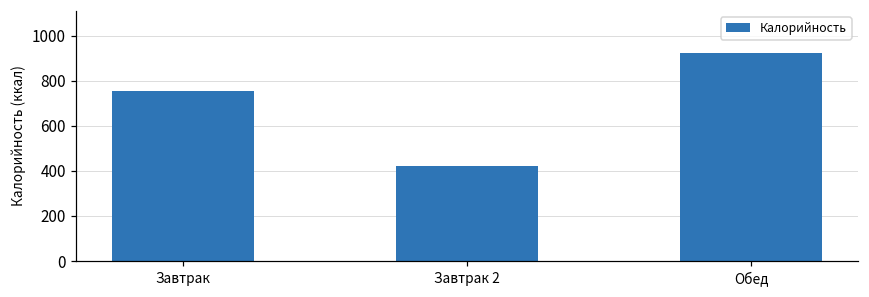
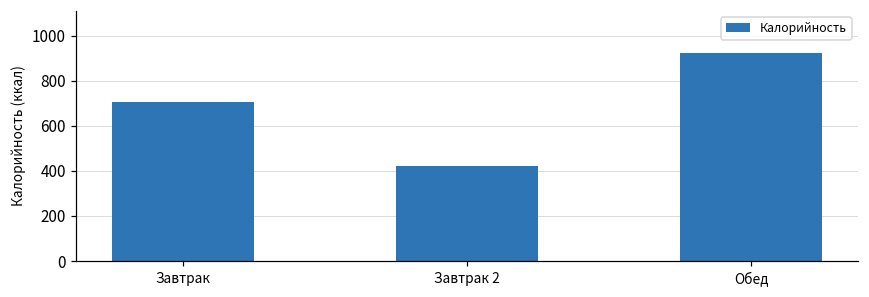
Завтрак: 760 -> 710
